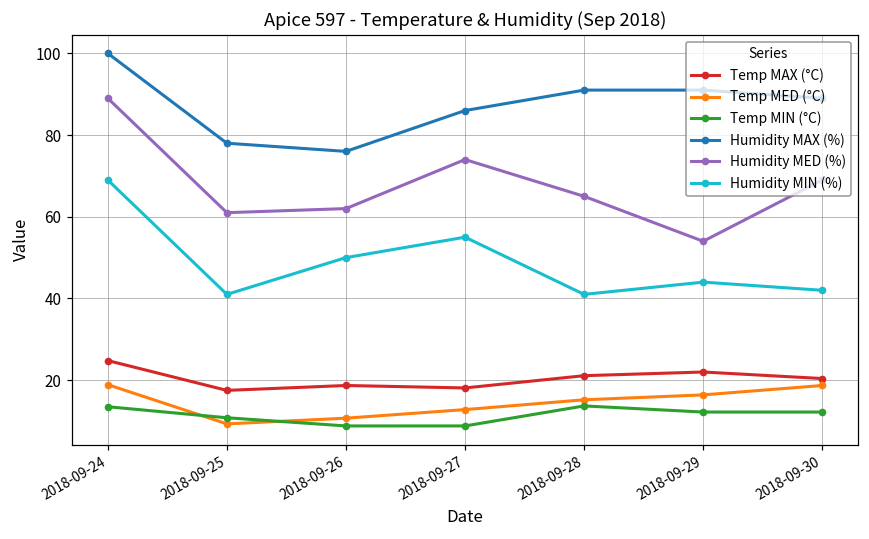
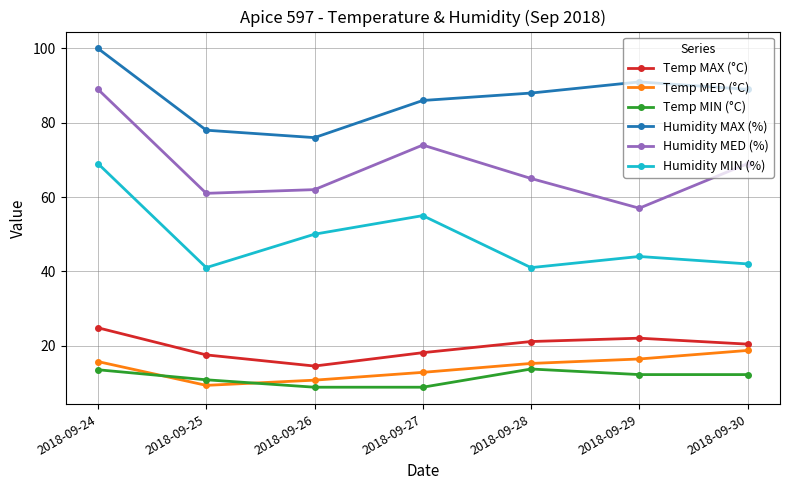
Temp MED (°C), 2018-09-24: 19 -> 16
Temp MAX (°C), 2018-09-26: 19 -> 15
Humidity MAX (%), 2018-09-28: 91 -> 88
Humidity MED (%), 2018-09-29: 54 -> 57
